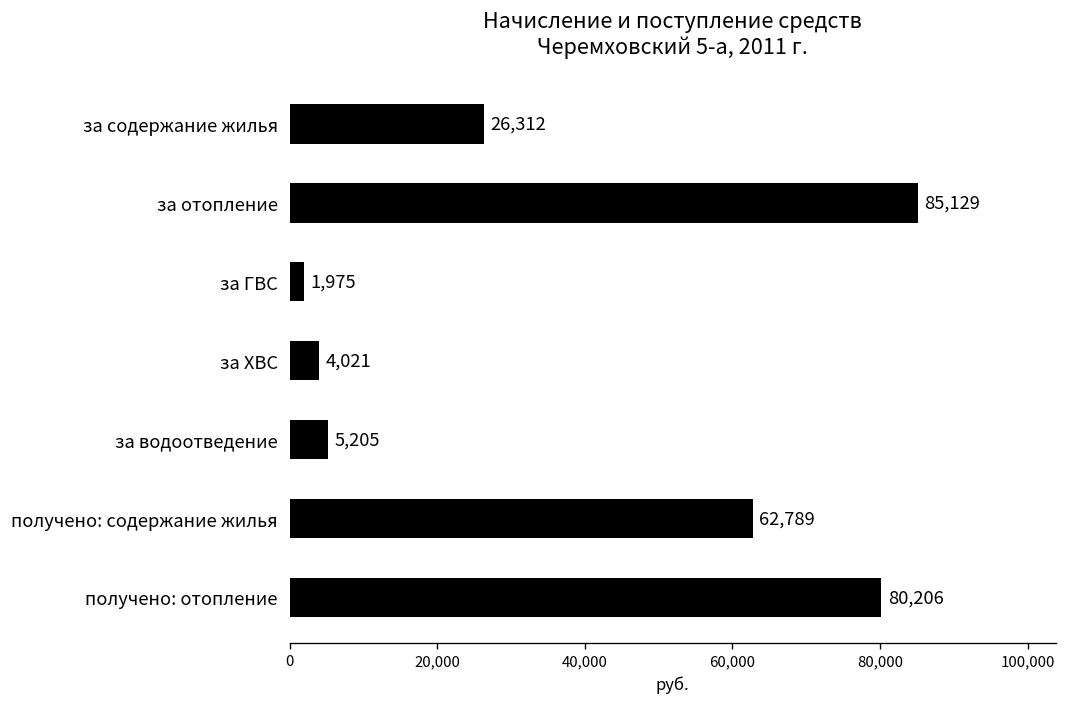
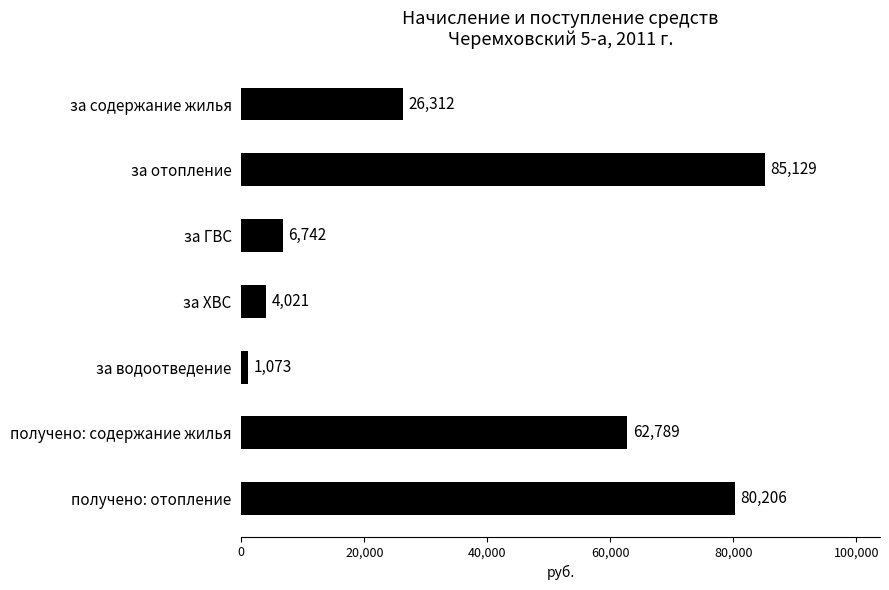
за ГВС: 1,975 -> 6,742
за водоотведение: 5,205 -> 1,073
